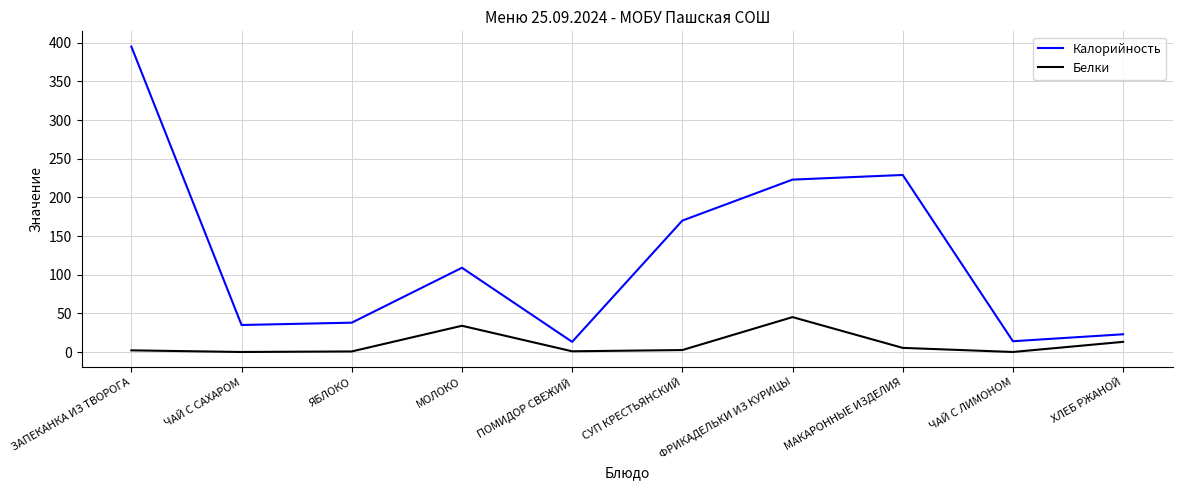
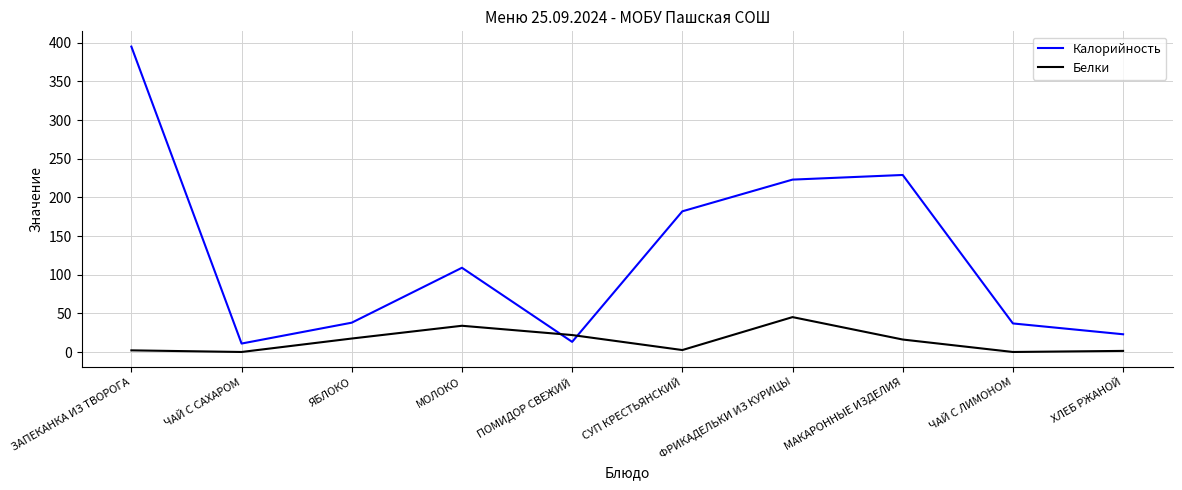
Калорийность, ЧАЙ С САХАРОМ: 40 -> 10
Белки, ЯБЛОКО: 0 -> 20
Белки, ПОМИДОР СВЕЖИЙ: 0 -> 20
Калорийность, СУП КРЕСТЬЯНСКИЙ: 170 -> 180
Белки, МАКАРОННЫЕ ИЗДЕЛИЯ: 10 -> 20
Калорийность, ЧАЙ С ЛИМОНОМ: 10 -> 40
Белки, ХЛЕБ РЖАНОЙ: 10 -> 0
